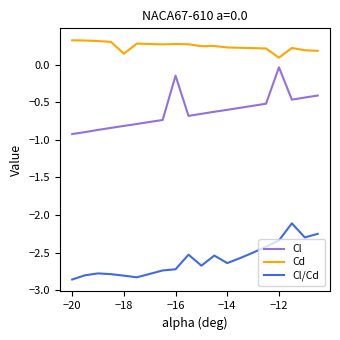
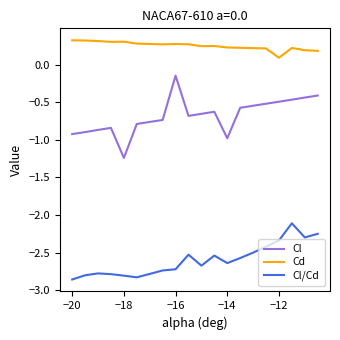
Cl, −18: -0.8 -> -1.2
Cd, −18: 0.1 -> 0.3
Cl, −14: -0.6 -> -1.0
Cl, −12: 0.0 -> -0.5
